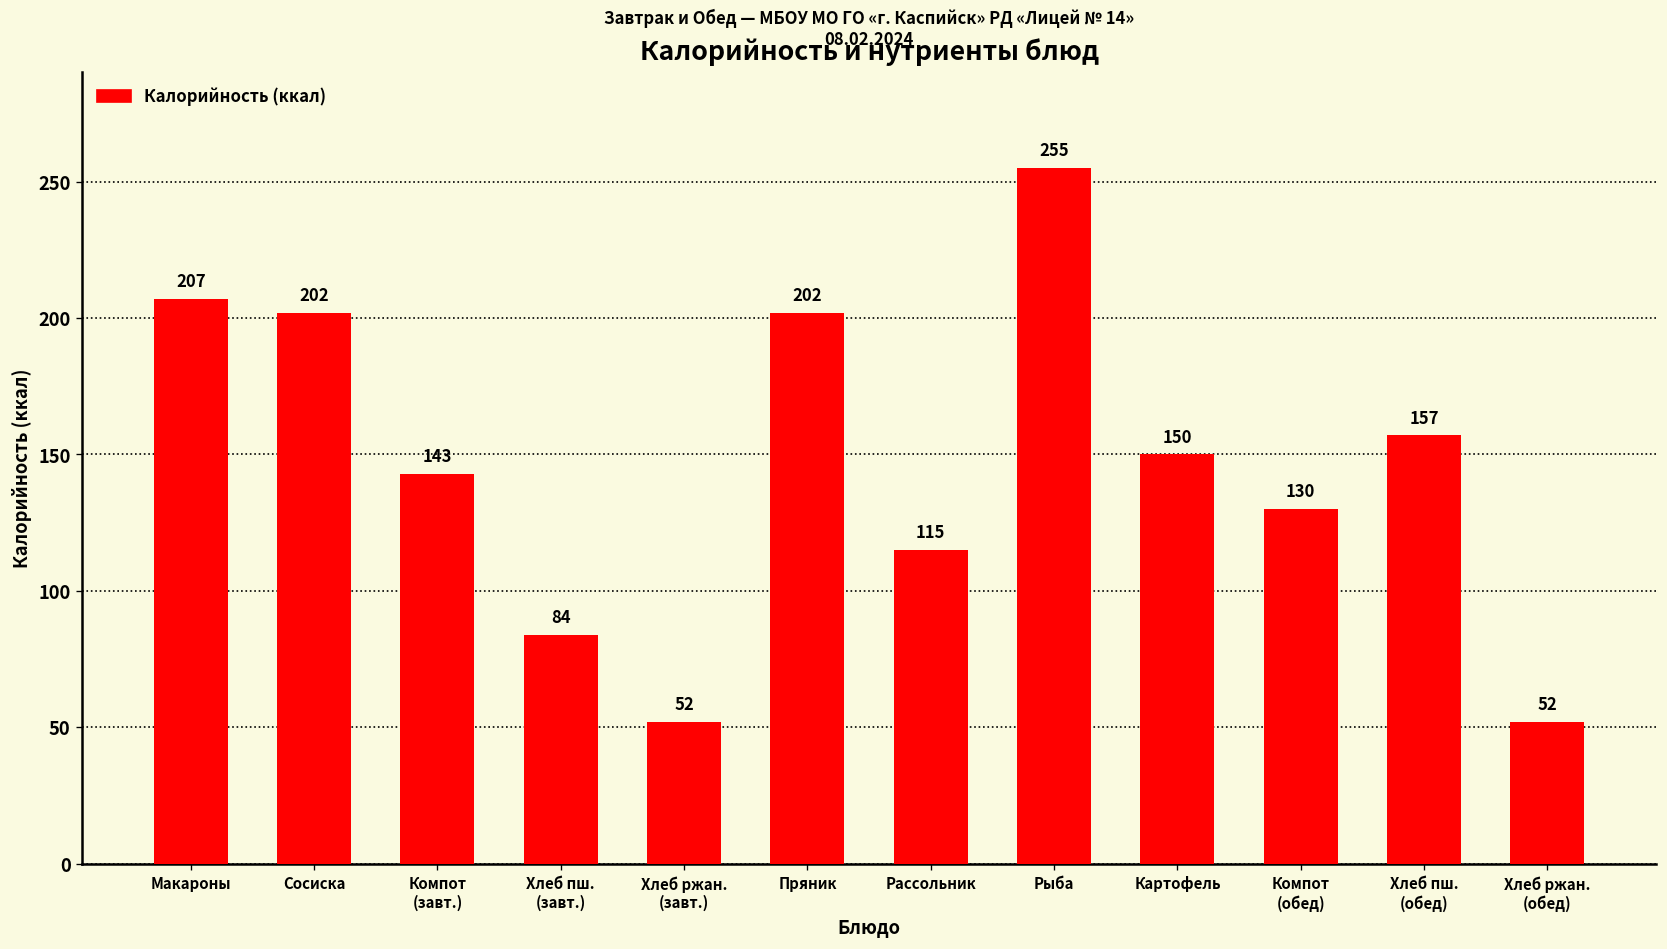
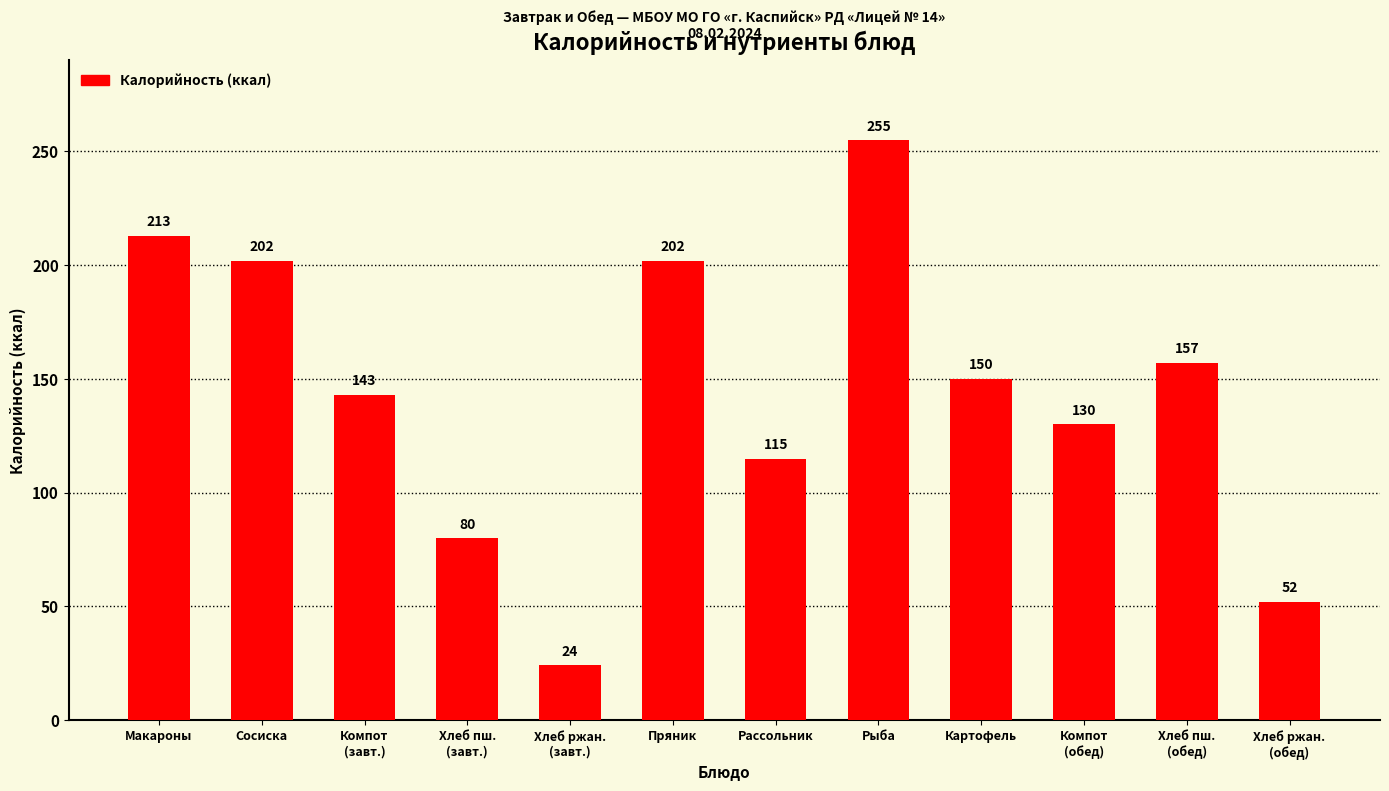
Макароны: 207 -> 213
Хлеб пш. (завт.): 84 -> 80
Хлеб ржан. (завт.): 52 -> 24
